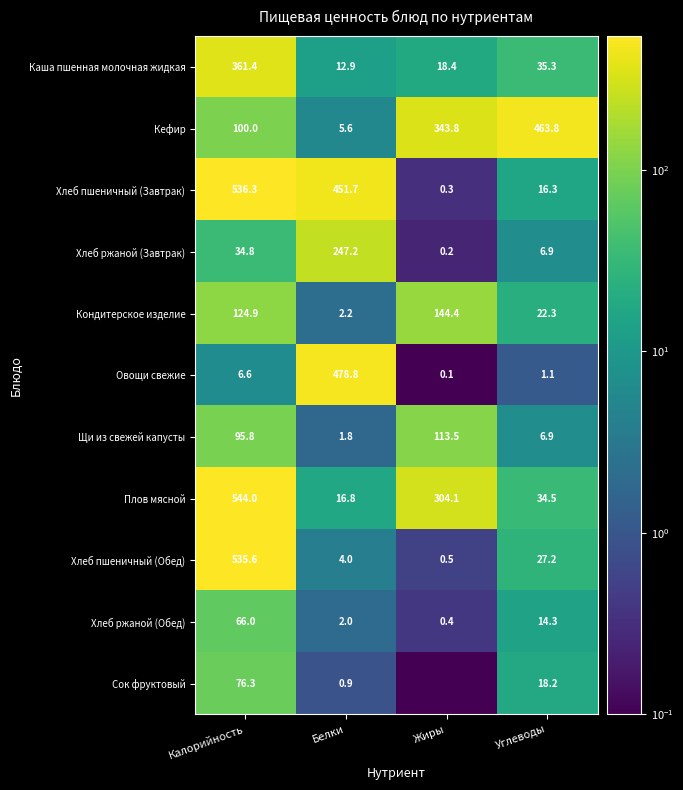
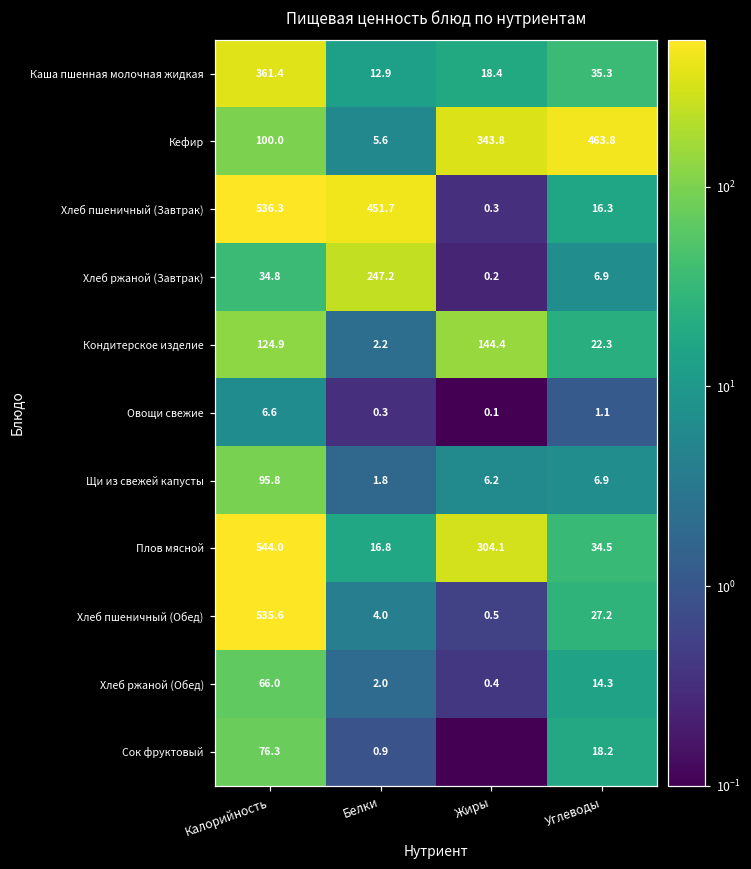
Овощи свежие, Белки: 478.8 -> 0.3
Щи из свежей капусты, Жиры: 113.5 -> 6.2
